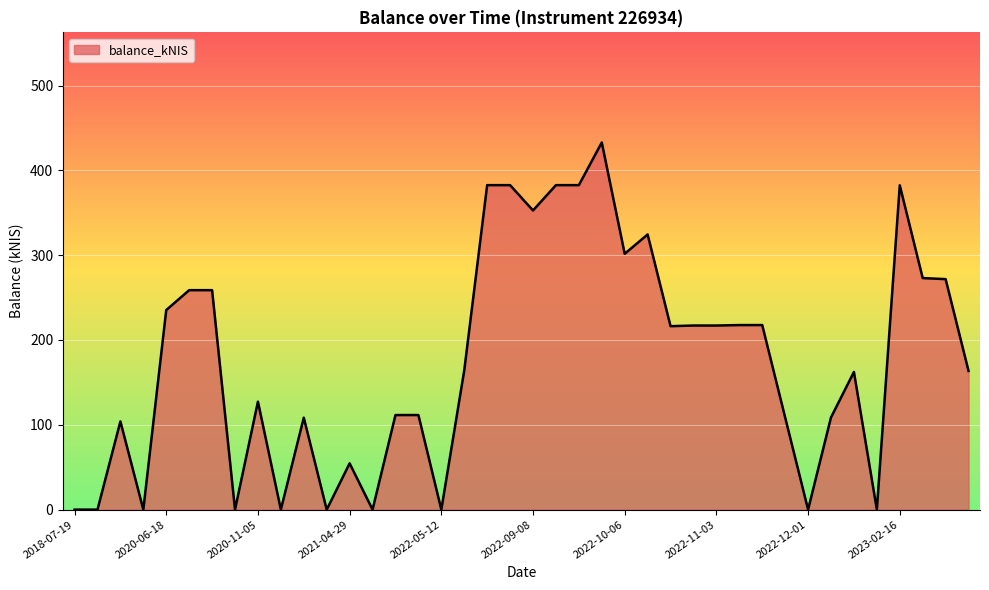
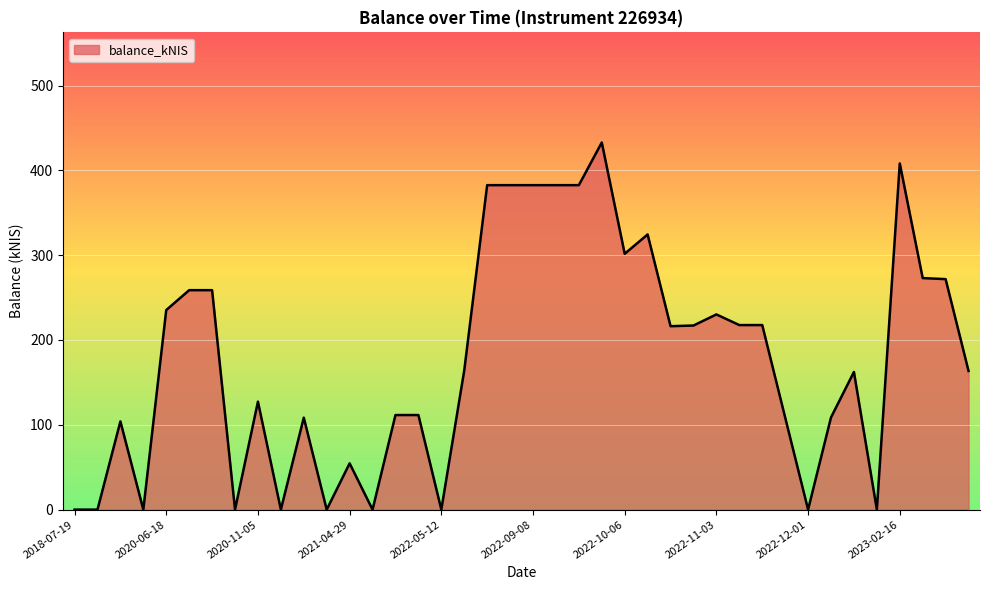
2022-09-08: 350 -> 380
2022-11-03: 220 -> 230
2023-02-16: 380 -> 410
